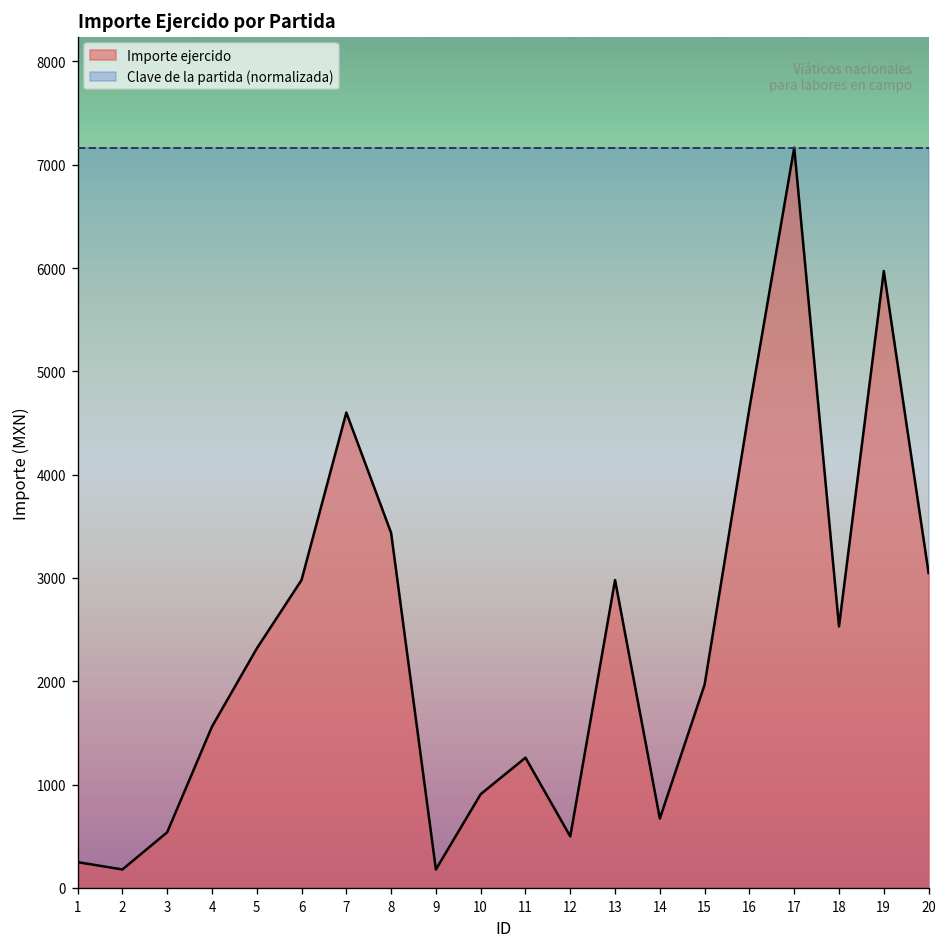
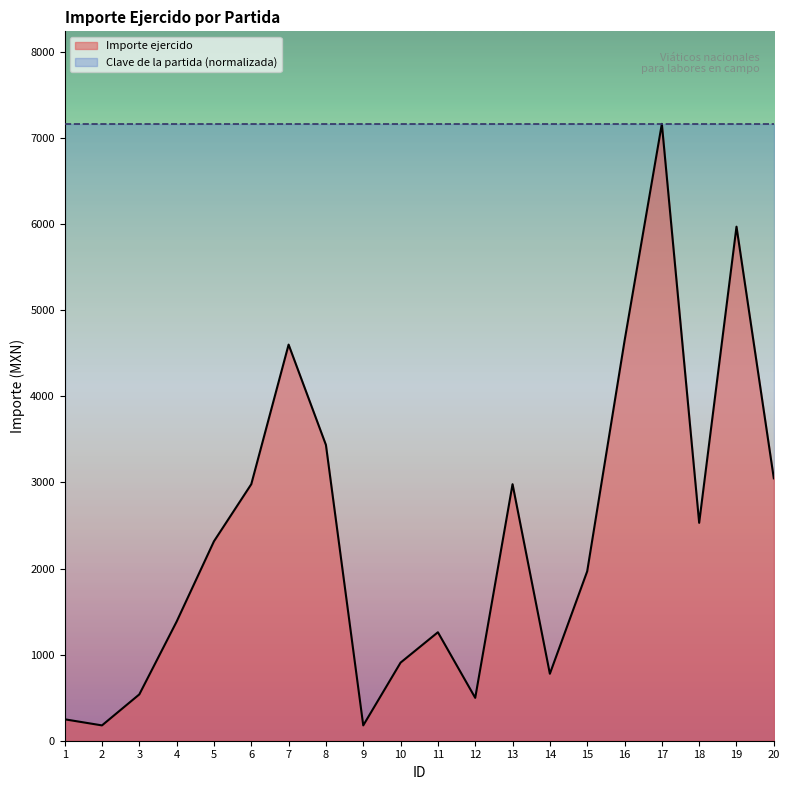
Importe ejercido, 4: 1600 -> 1400
Importe ejercido, 14: 700 -> 800
